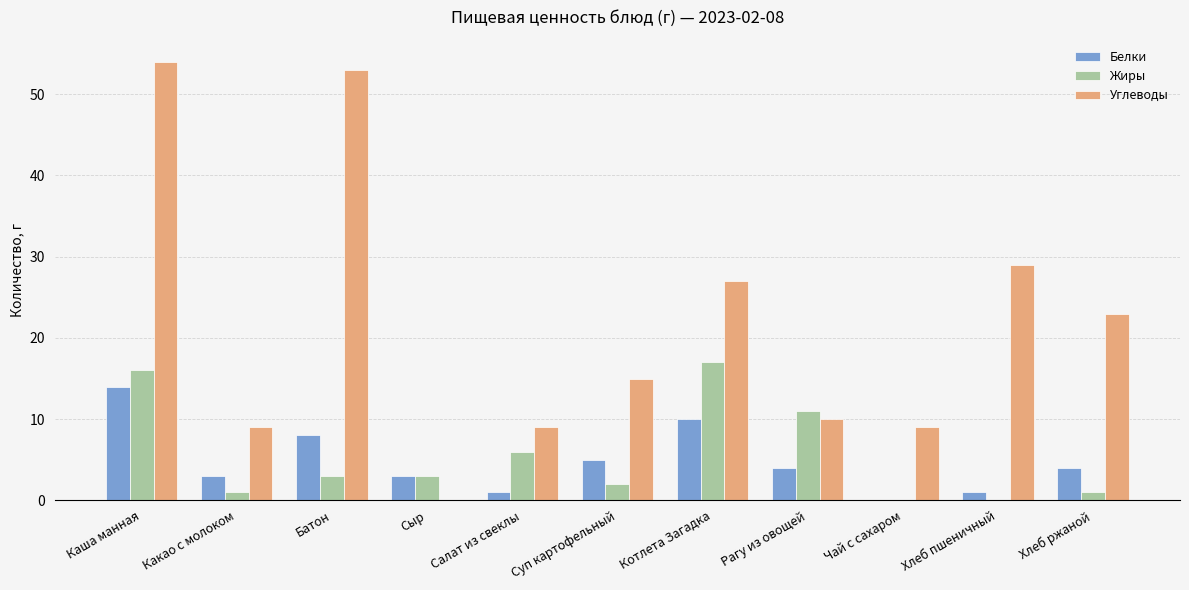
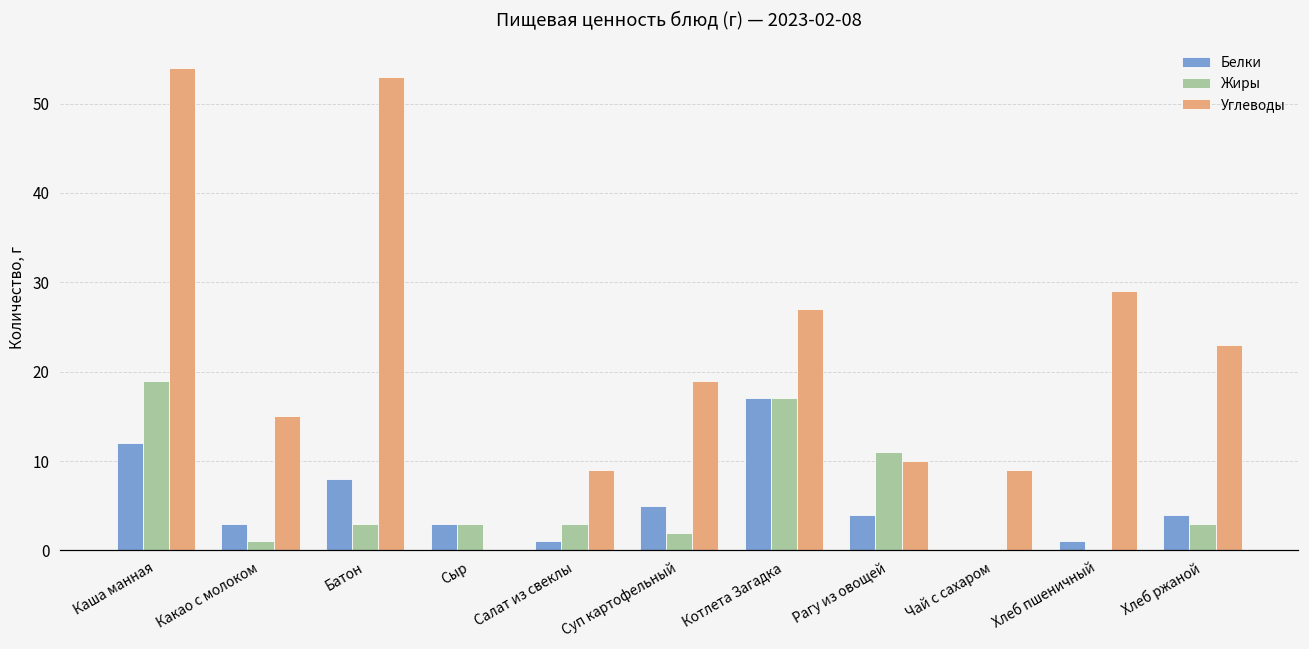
Белки, Каша манная: 14 -> 12
Жиры, Каша манная: 16 -> 19
Углеводы, Какао с молоком: 9 -> 15
Жиры, Салат из свеклы: 6 -> 3
Углеводы, Суп картофельный: 15 -> 19
Белки, Котлета Загадка: 10 -> 17
Жиры, Хлеб ржаной: 1 -> 3
